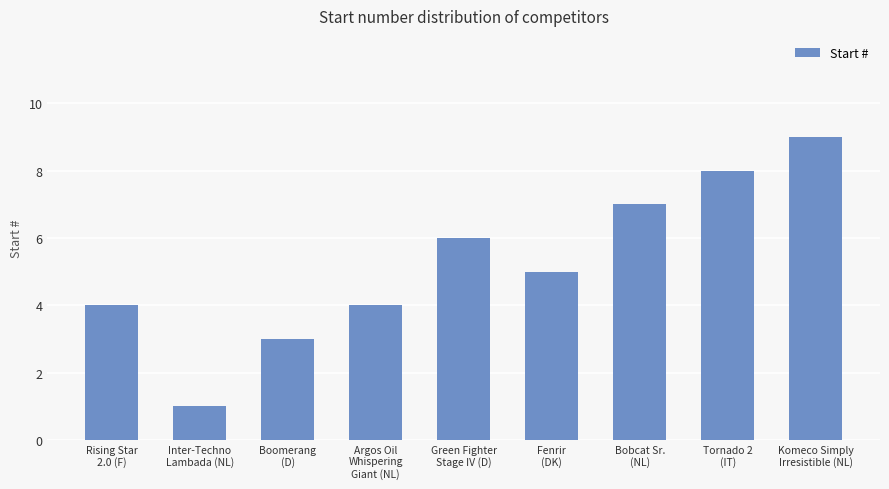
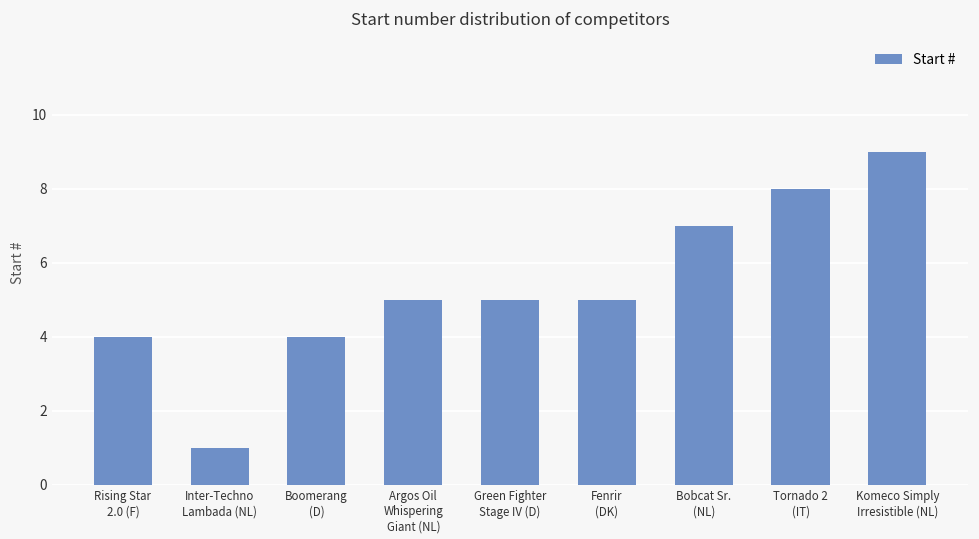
Boomerang (D): 3 -> 4
Argos Oil Whispering Giant (NL): 4 -> 5
Green Fighter Stage IV (D): 6 -> 5
